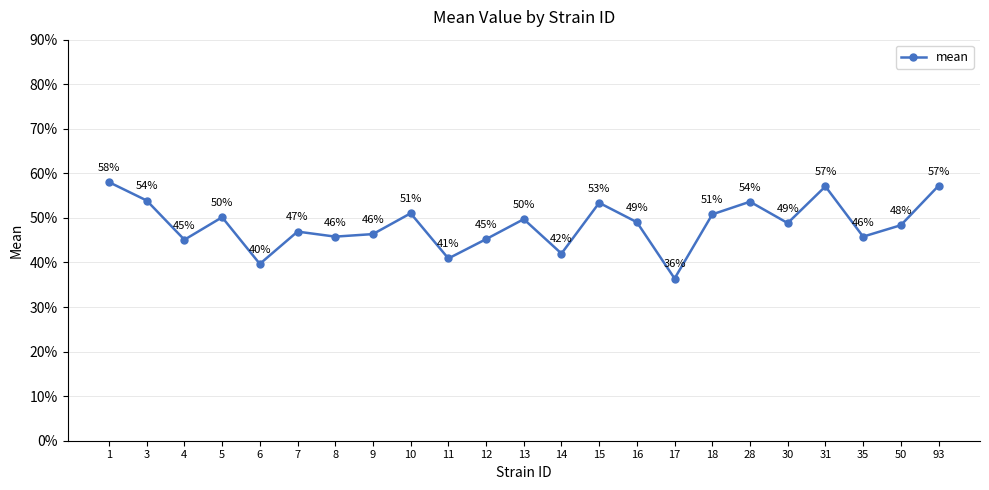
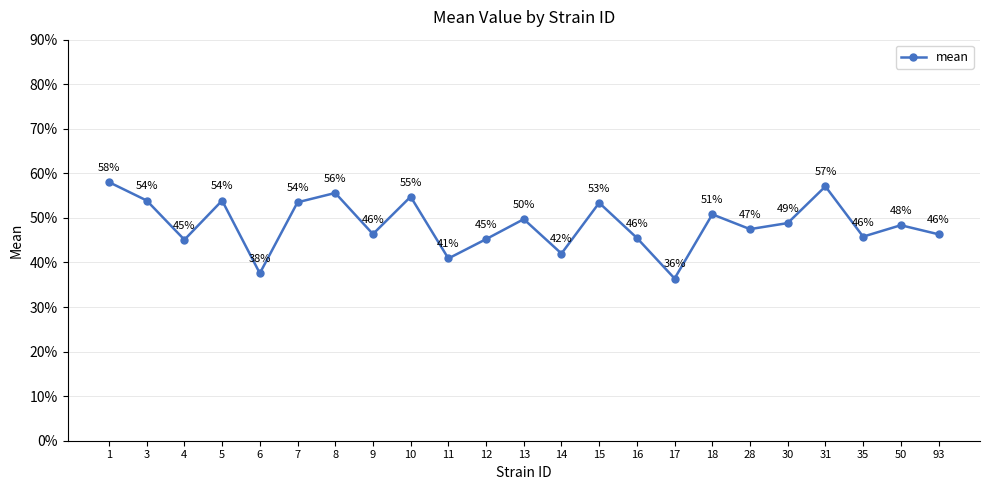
5: 50% -> 54%
6: 40% -> 38%
7: 47% -> 54%
8: 46% -> 56%
10: 51% -> 55%
16: 49% -> 46%
28: 54% -> 47%
93: 57% -> 46%
